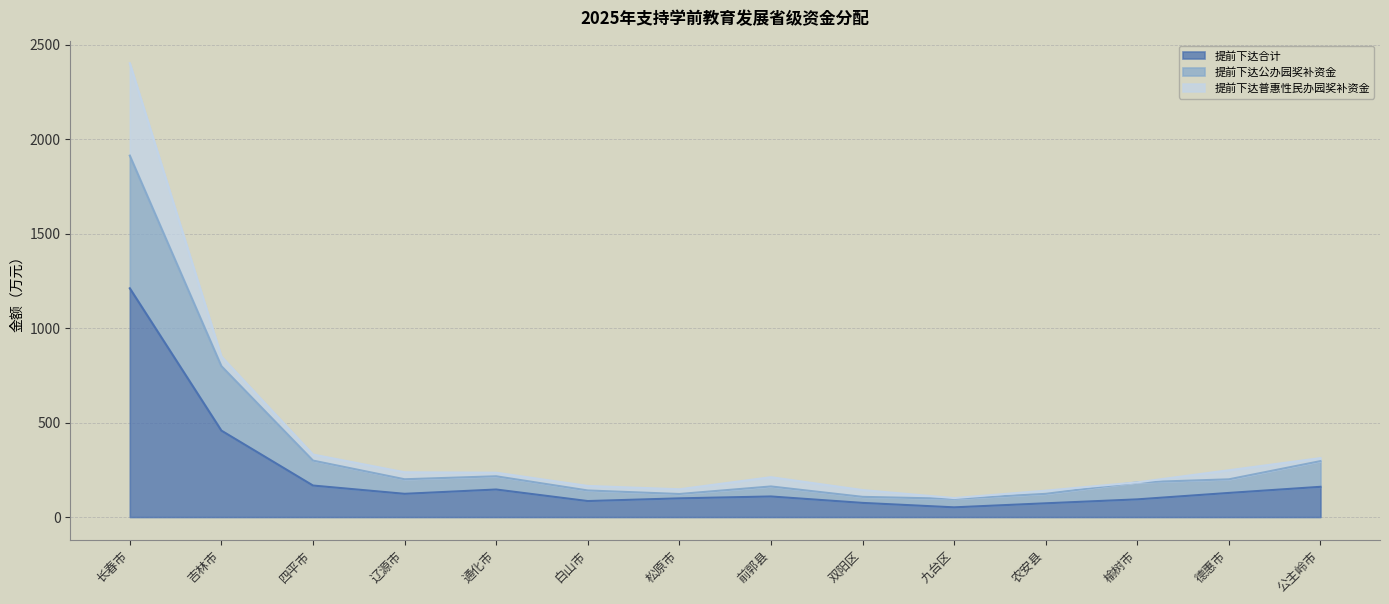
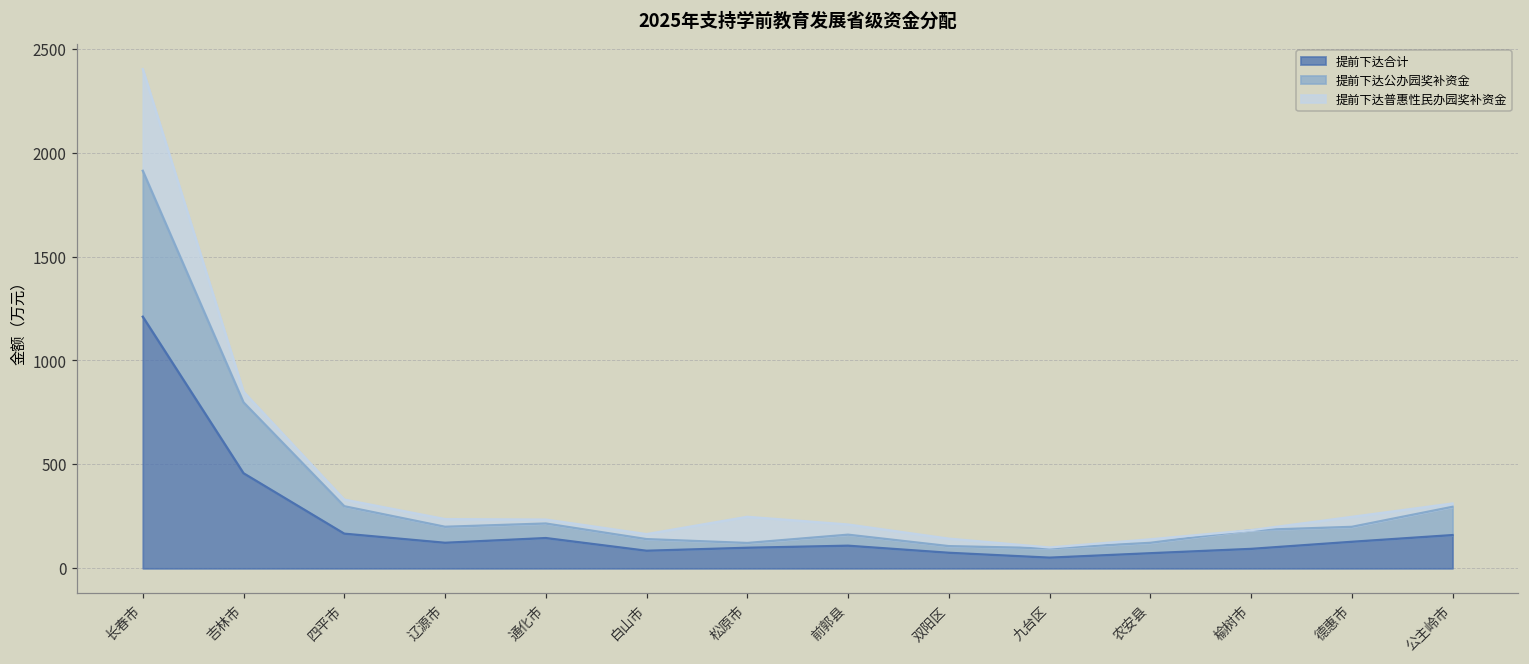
提前下达普惠性民办园奖补资金, 松原市: 30 -> 130
